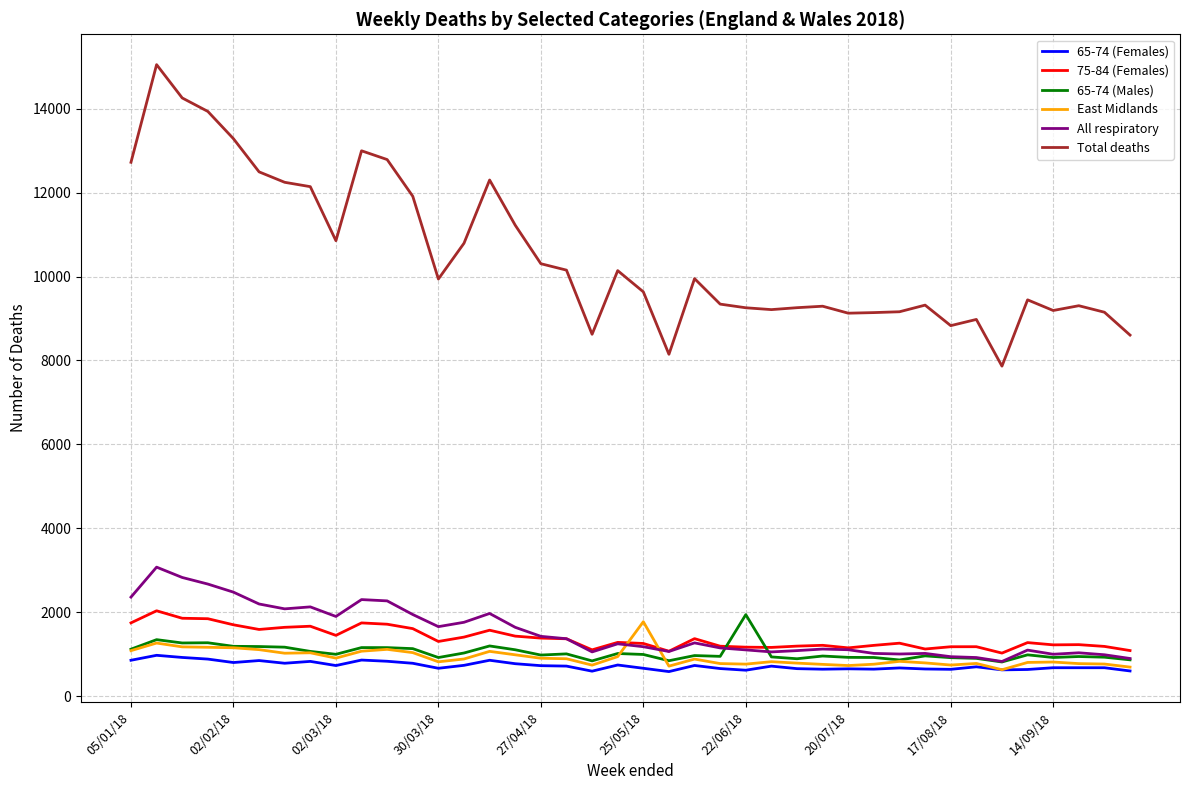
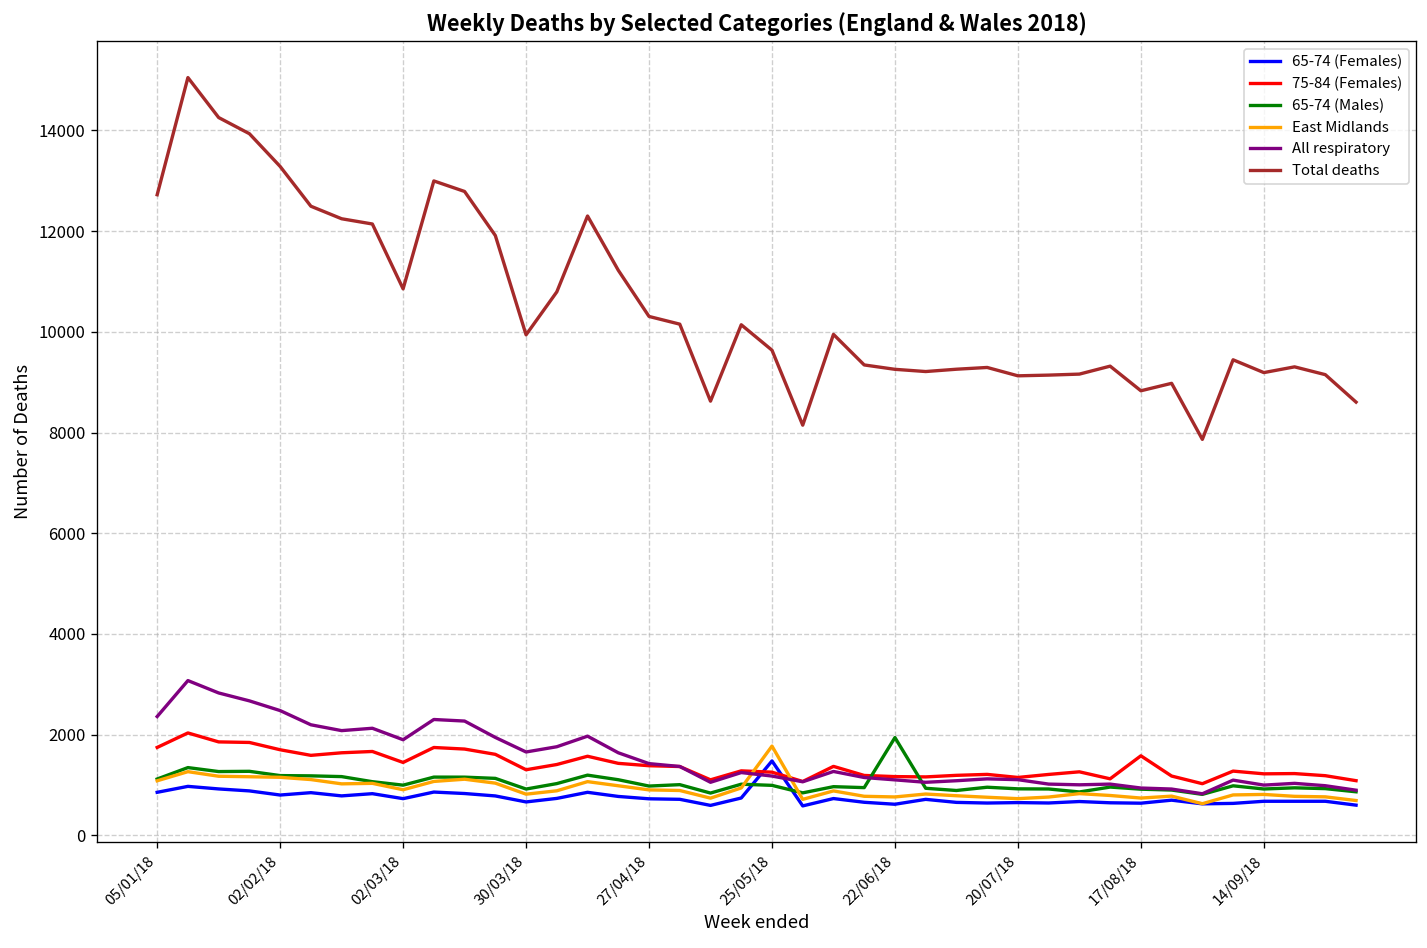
65-74 (Females), 25/05/18: 700 -> 1500
75-84 (Females), 17/08/18: 1200 -> 1600
